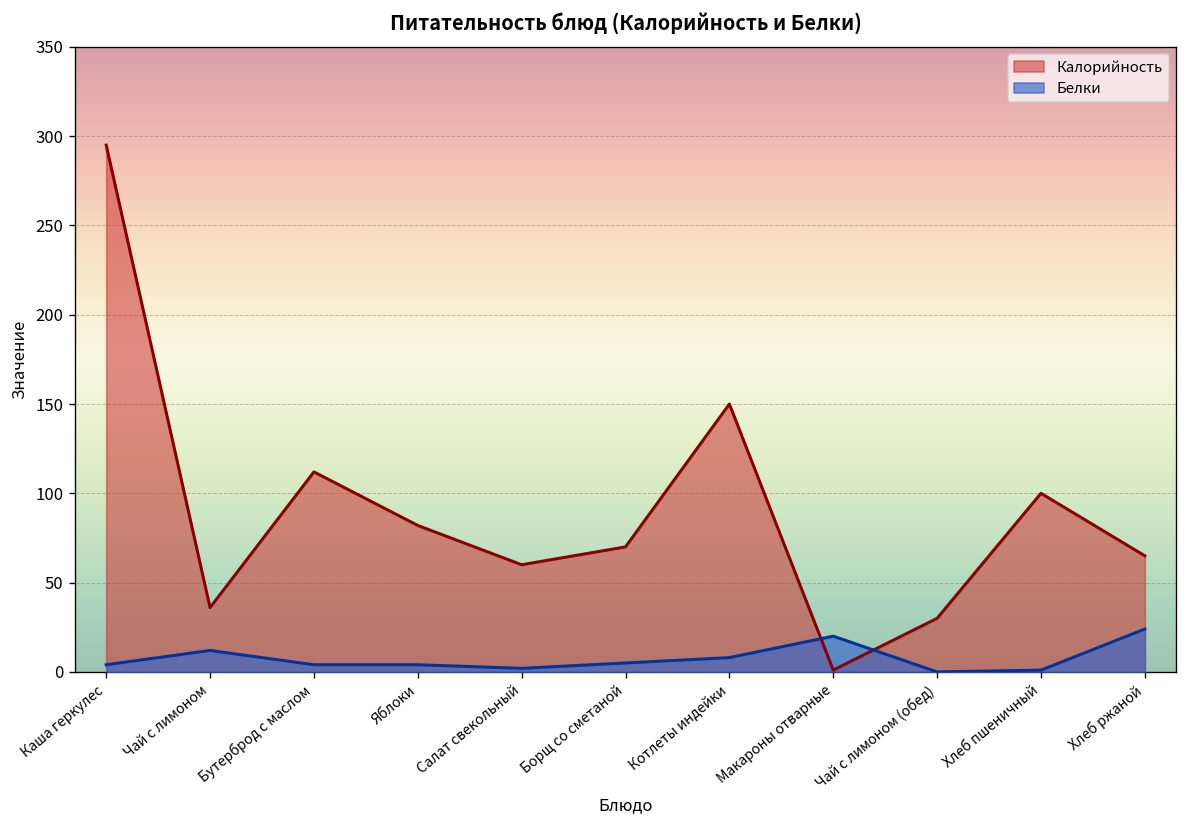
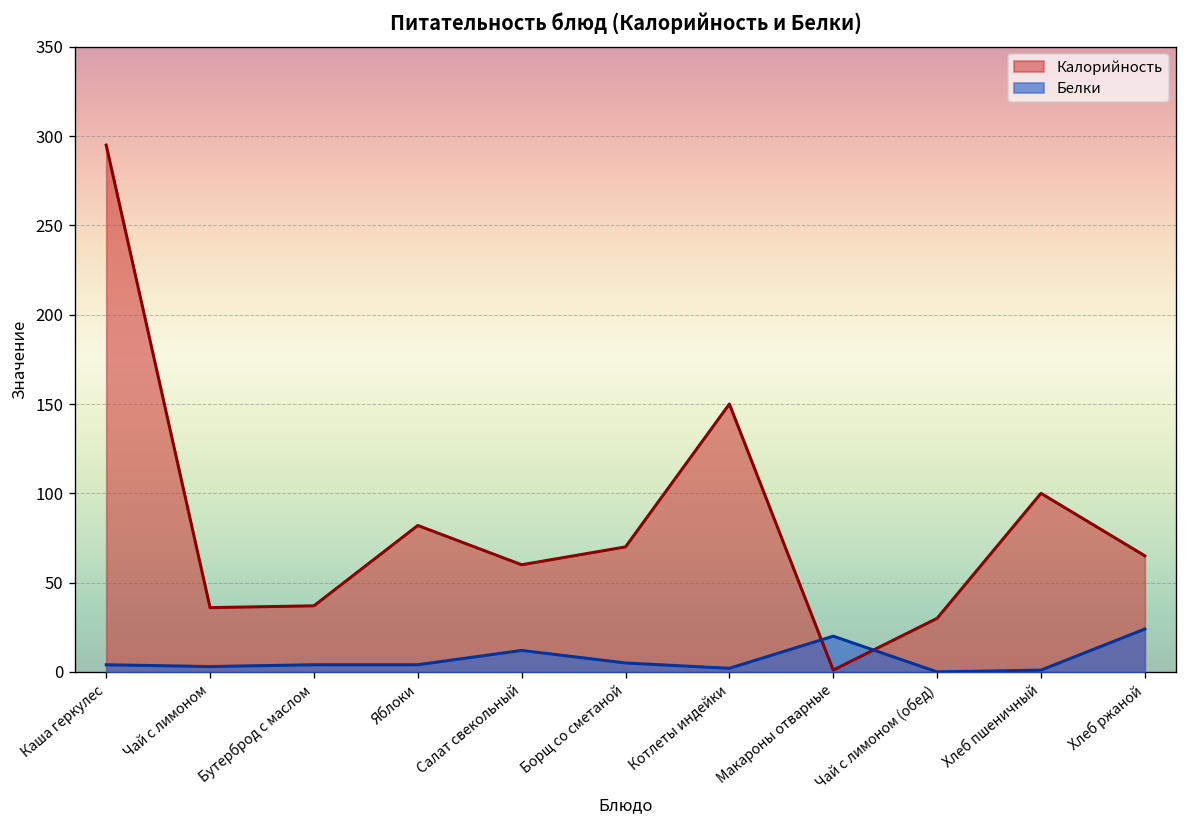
Белки, Чай с лимоном: 12 -> 3
Калорийность, Бутерброд с маслом: 112 -> 37
Белки, Салат свекольный: 2 -> 12
Белки, Котлеты индейки: 8 -> 2
